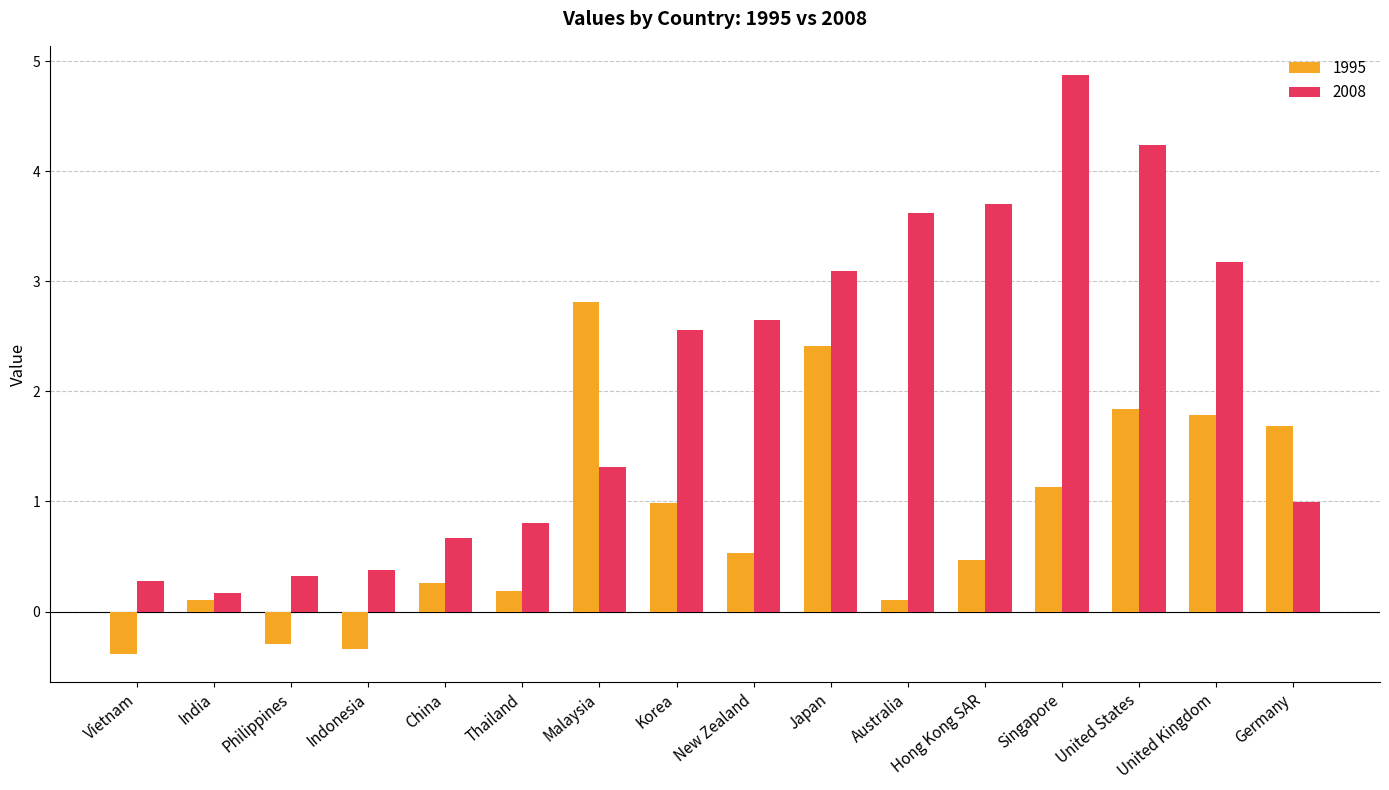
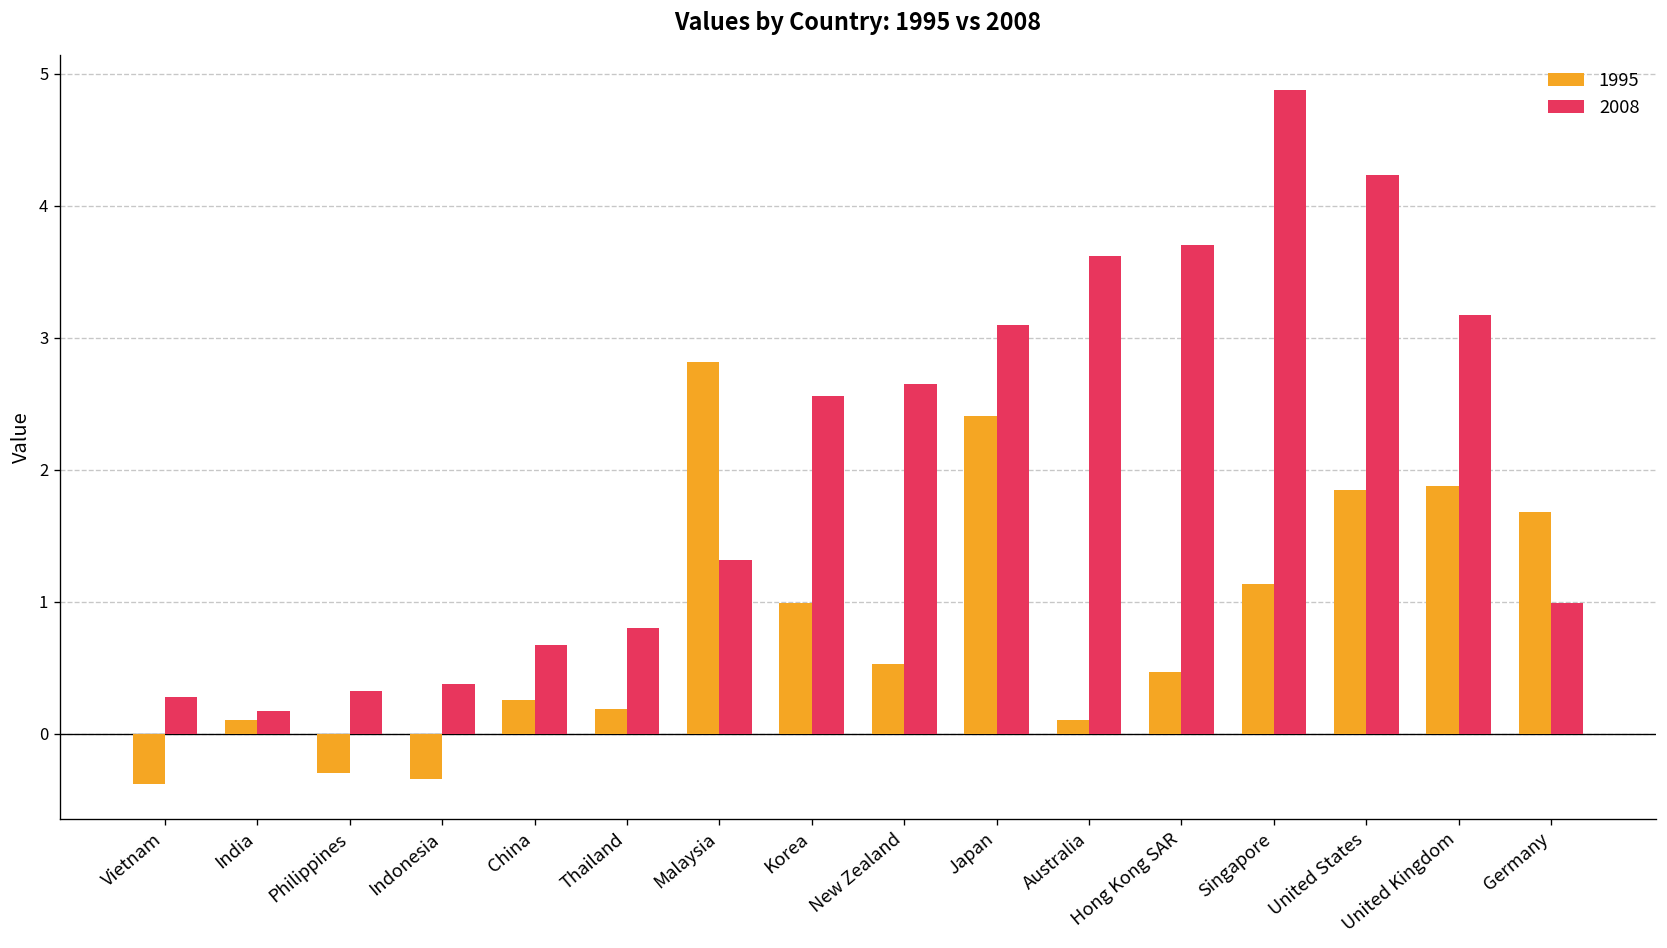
1995, United Kingdom: 1.78 -> 1.88
